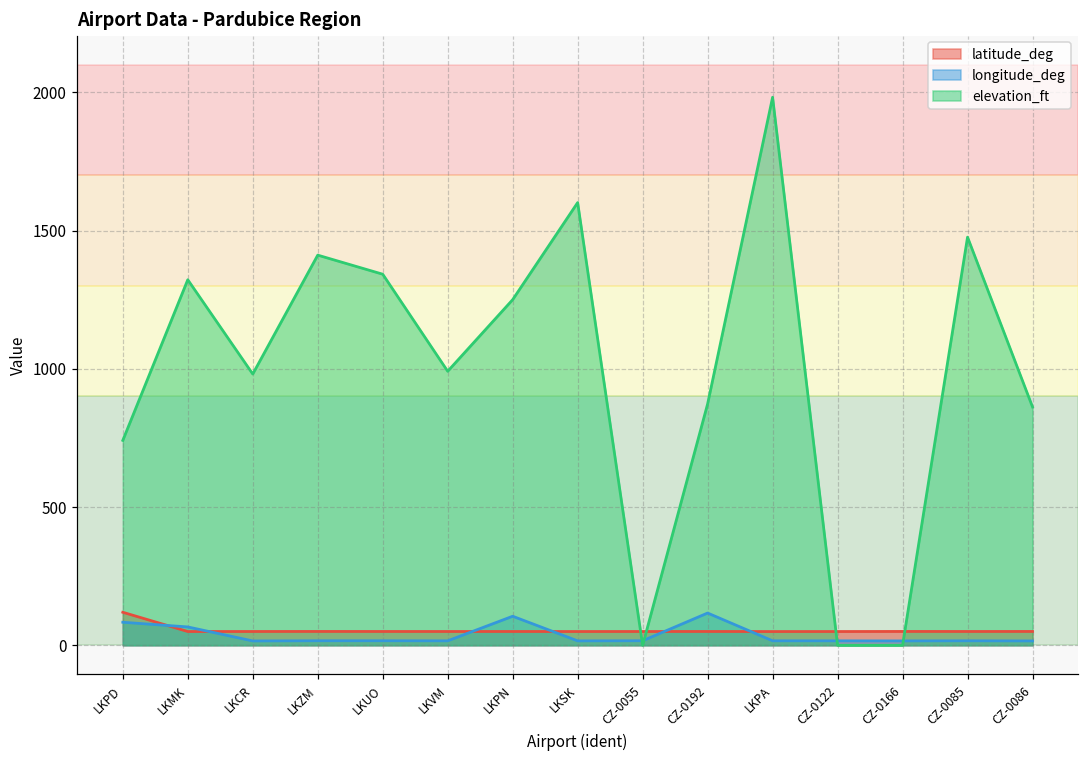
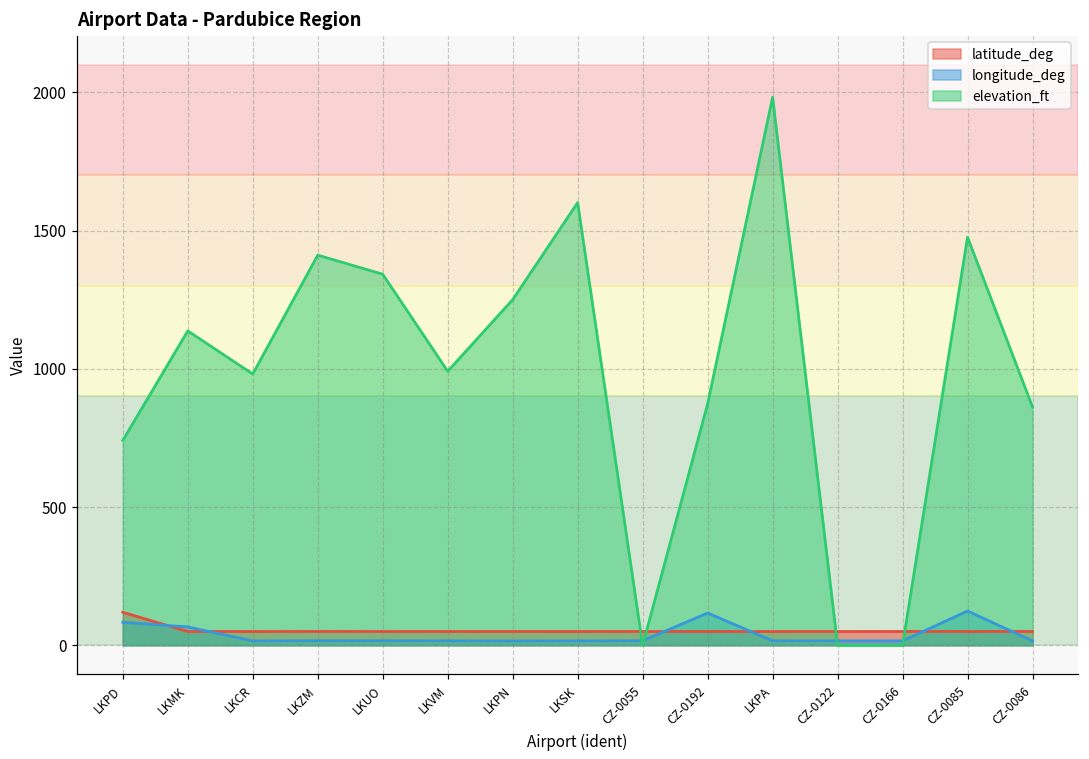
elevation_ft, LKMK: 1320 -> 1140
longitude_deg, LKPN: 110 -> 20
longitude_deg, CZ-0085: 20 -> 120
